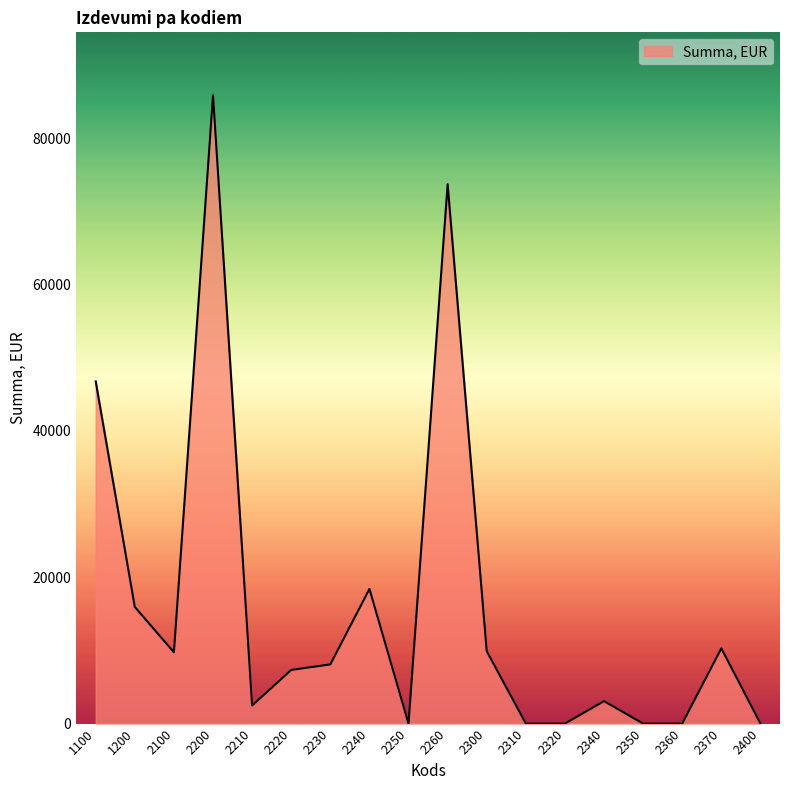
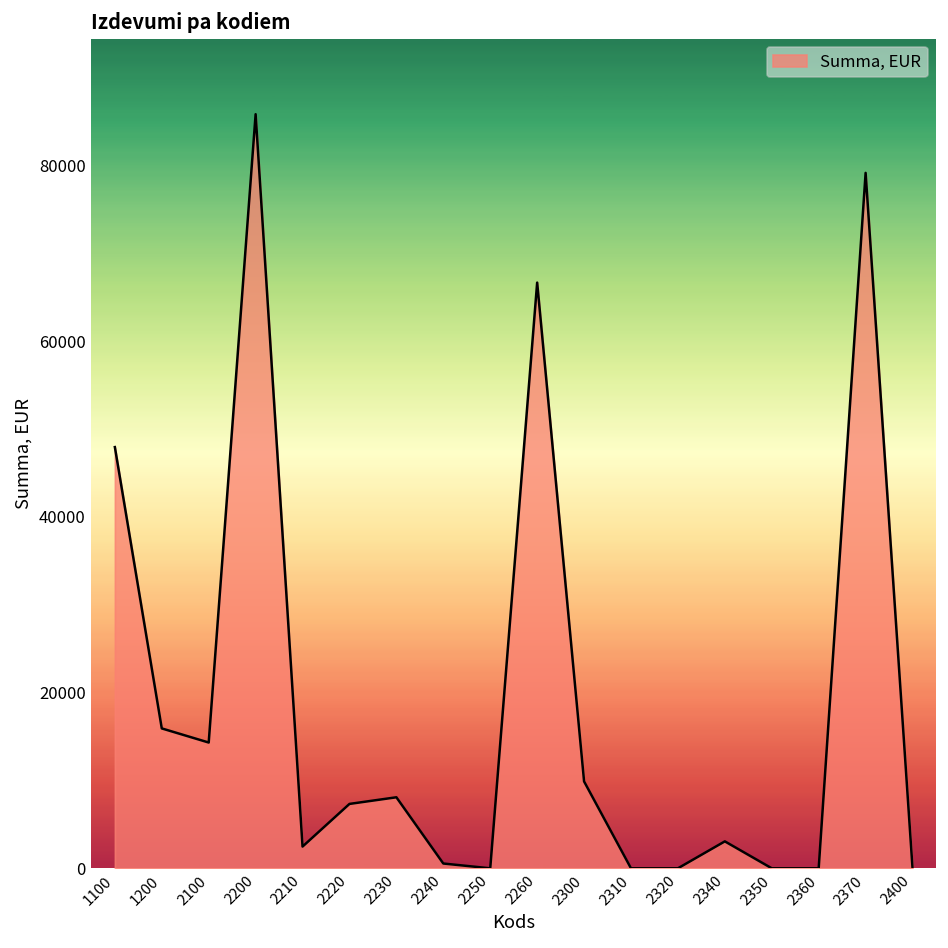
1100: 47000 -> 48000
2100: 10000 -> 14000
2240: 18000 -> 1000
2260: 74000 -> 67000
2370: 10000 -> 79000
